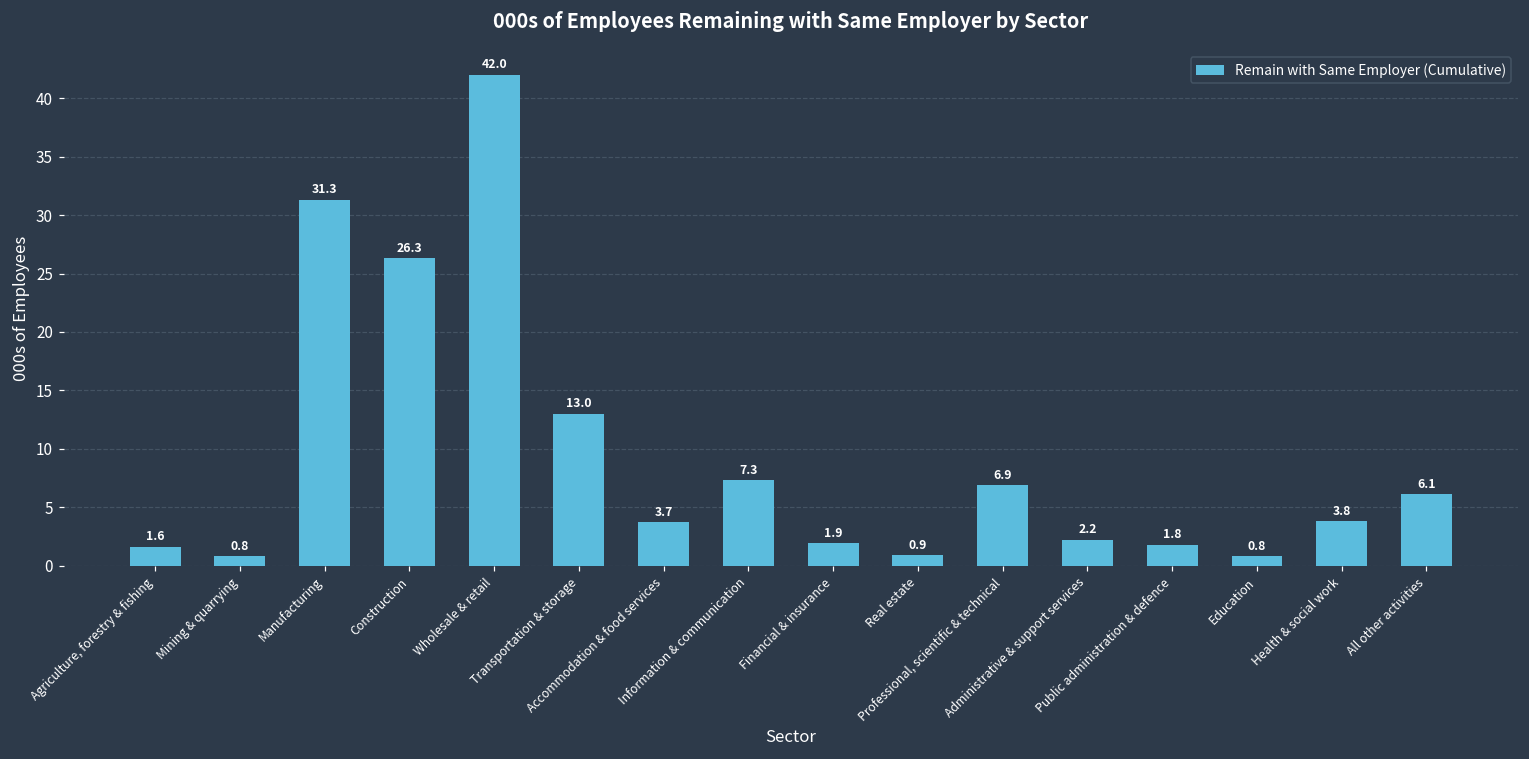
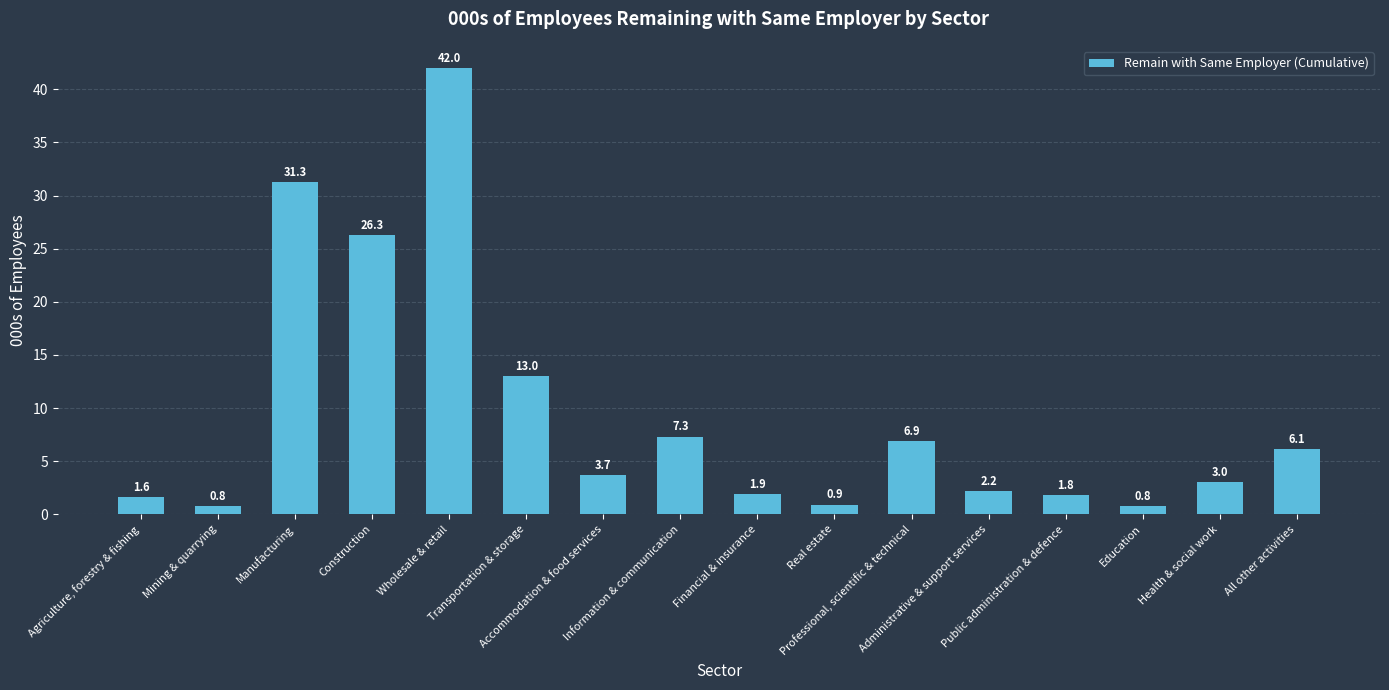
Health & social work: 3.8 -> 3.0
